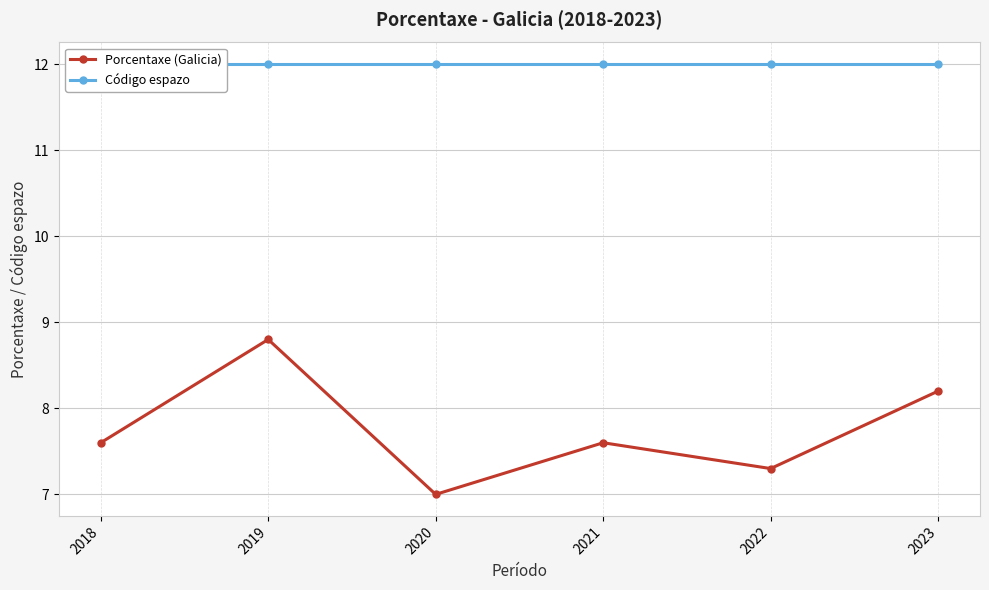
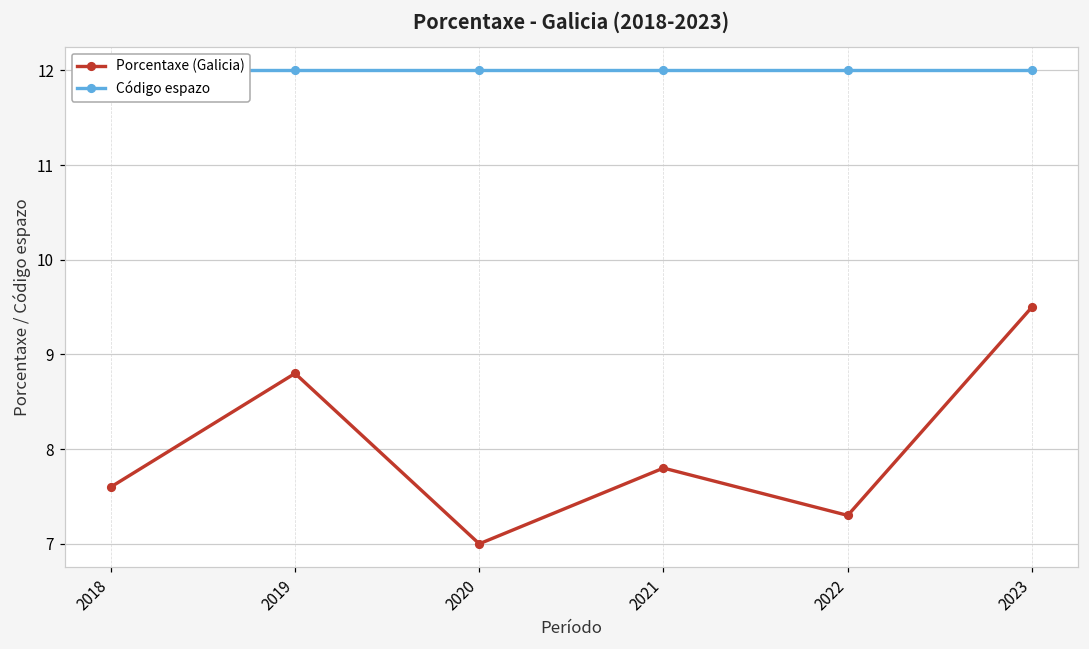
Porcentaxe (Galicia), 2021: 7.6 -> 7.8
Porcentaxe (Galicia), 2023: 8.2 -> 9.5
